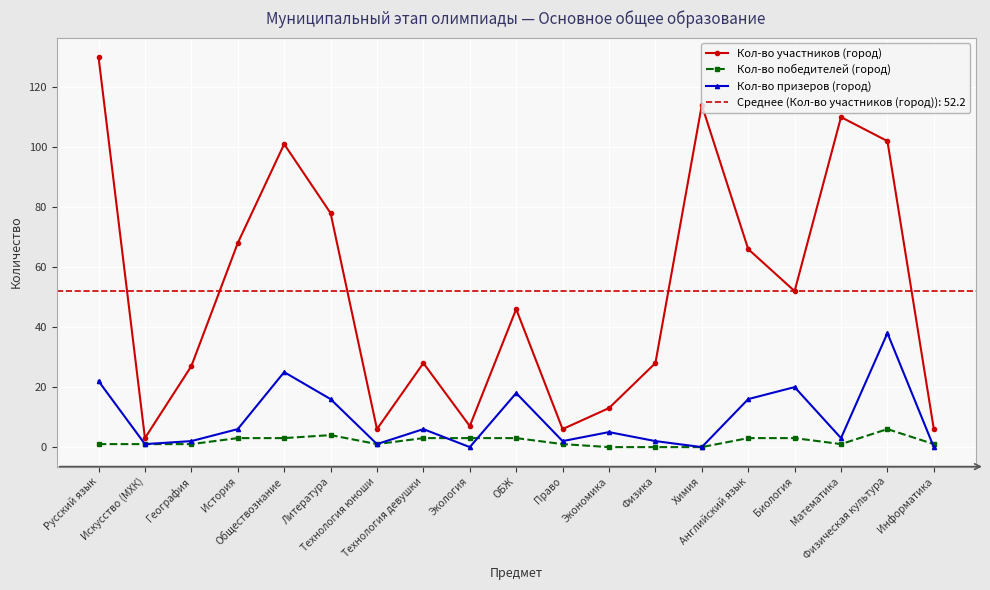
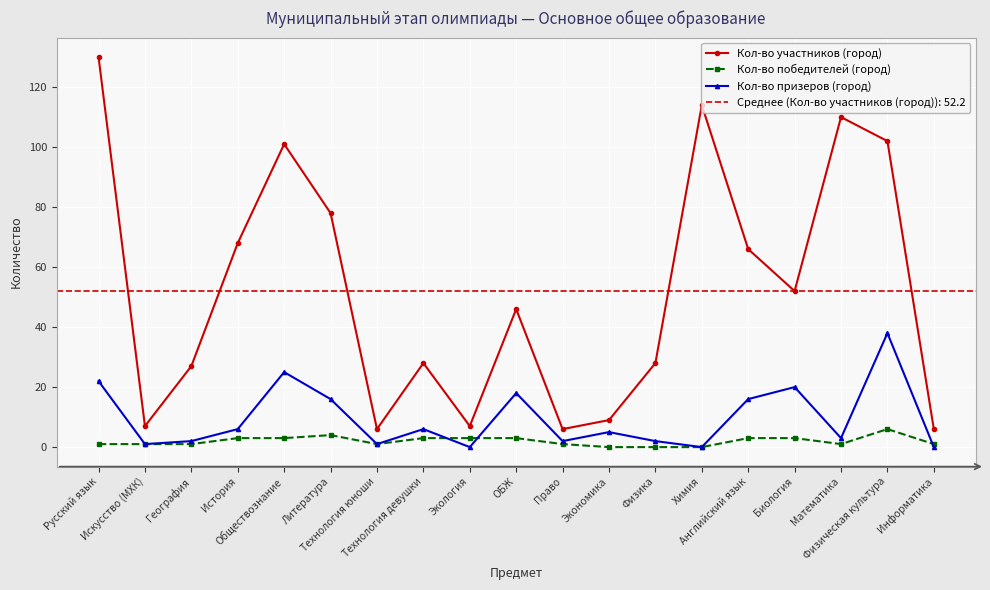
Кол-во участников (город), Искусство (МХК): 3 -> 7
Кол-во участников (город), Экономика: 13 -> 9
